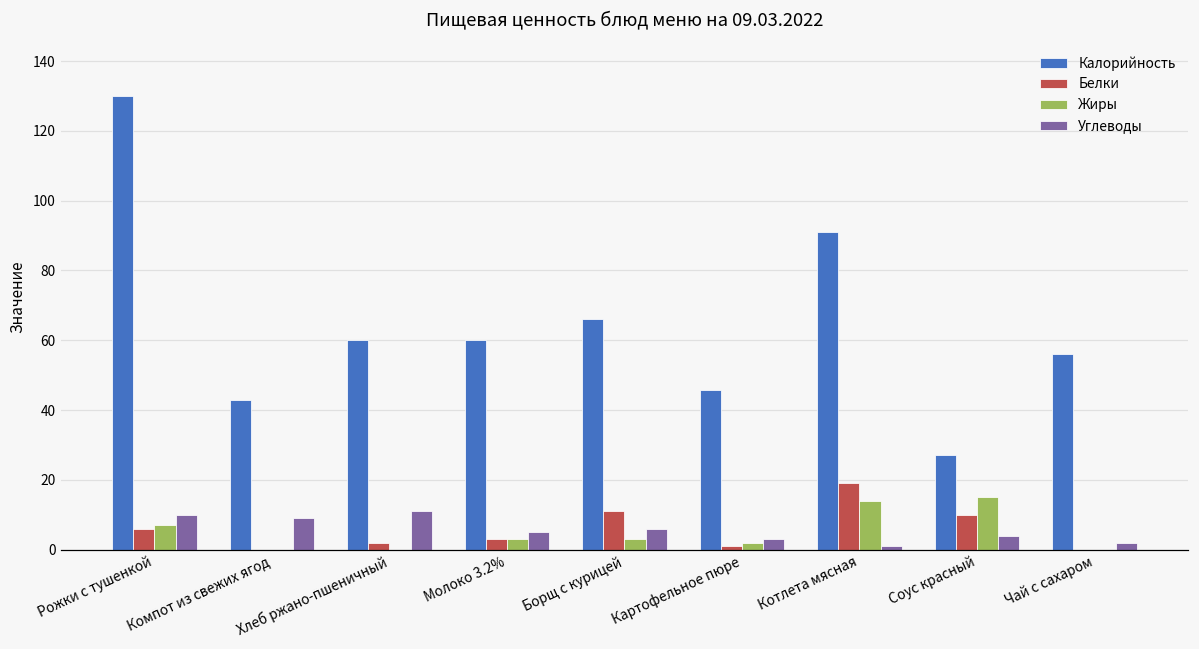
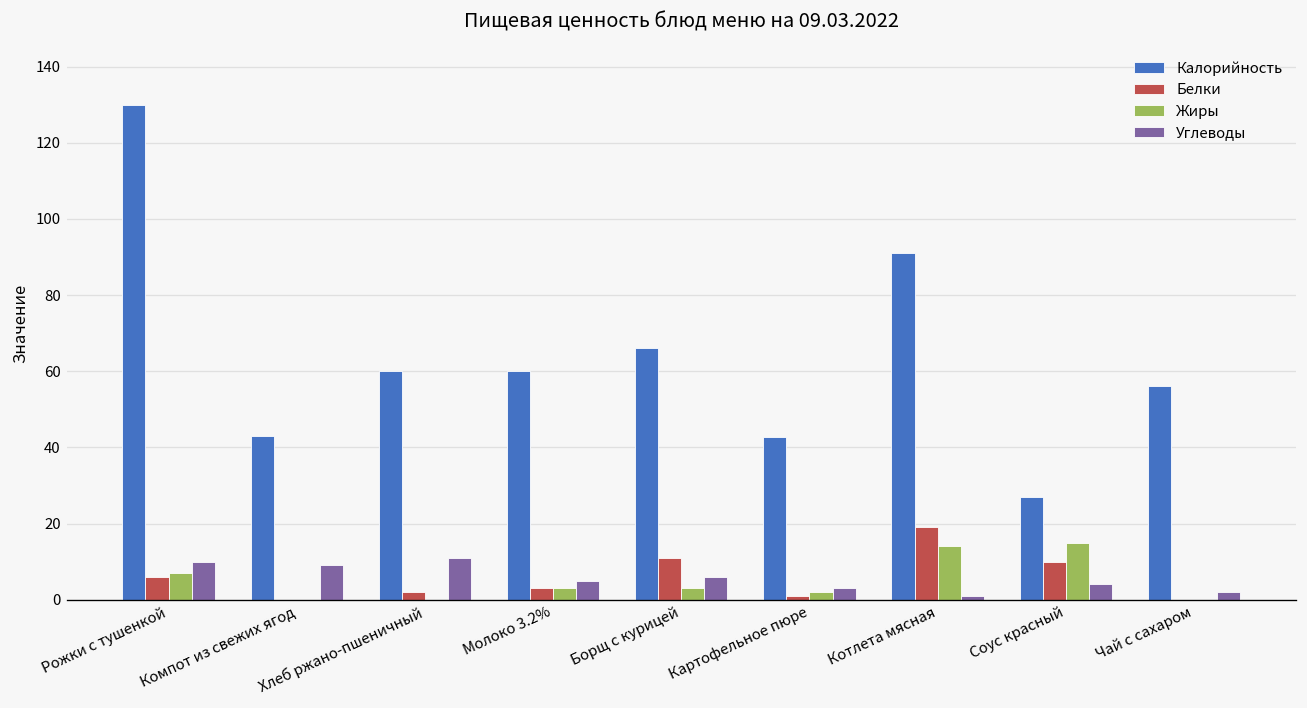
Калорийность, Картофельное пюре: 46 -> 43
